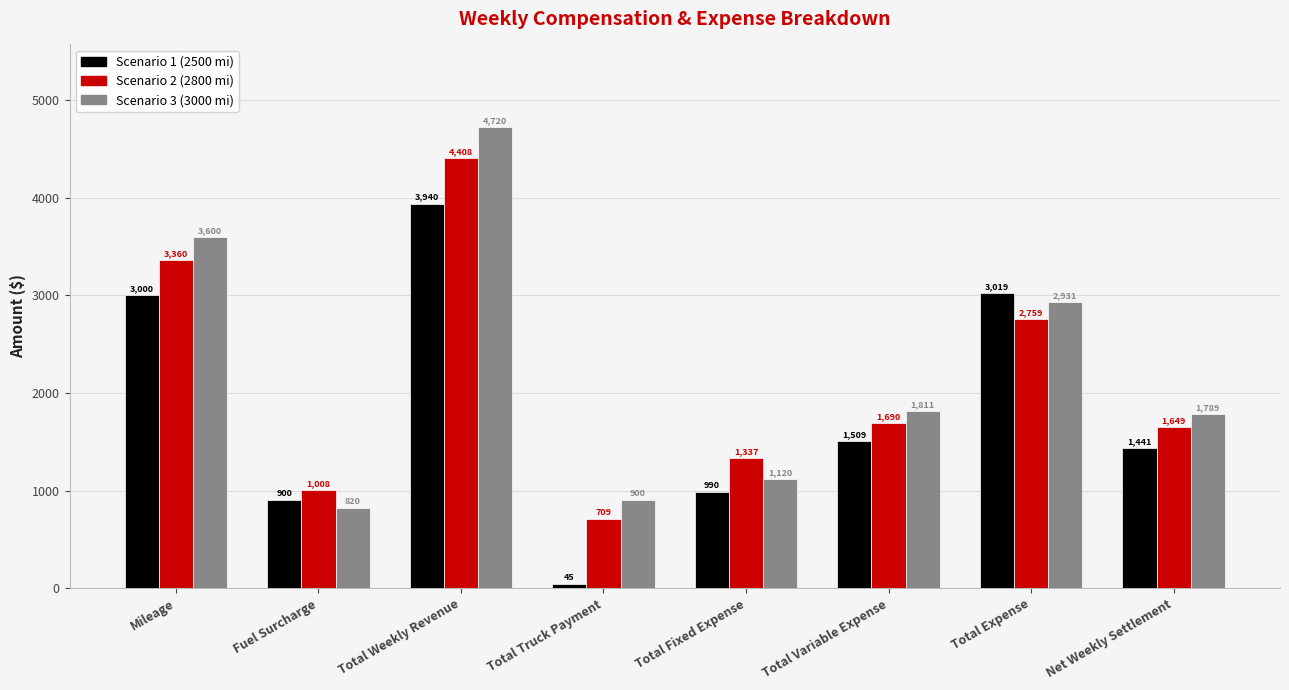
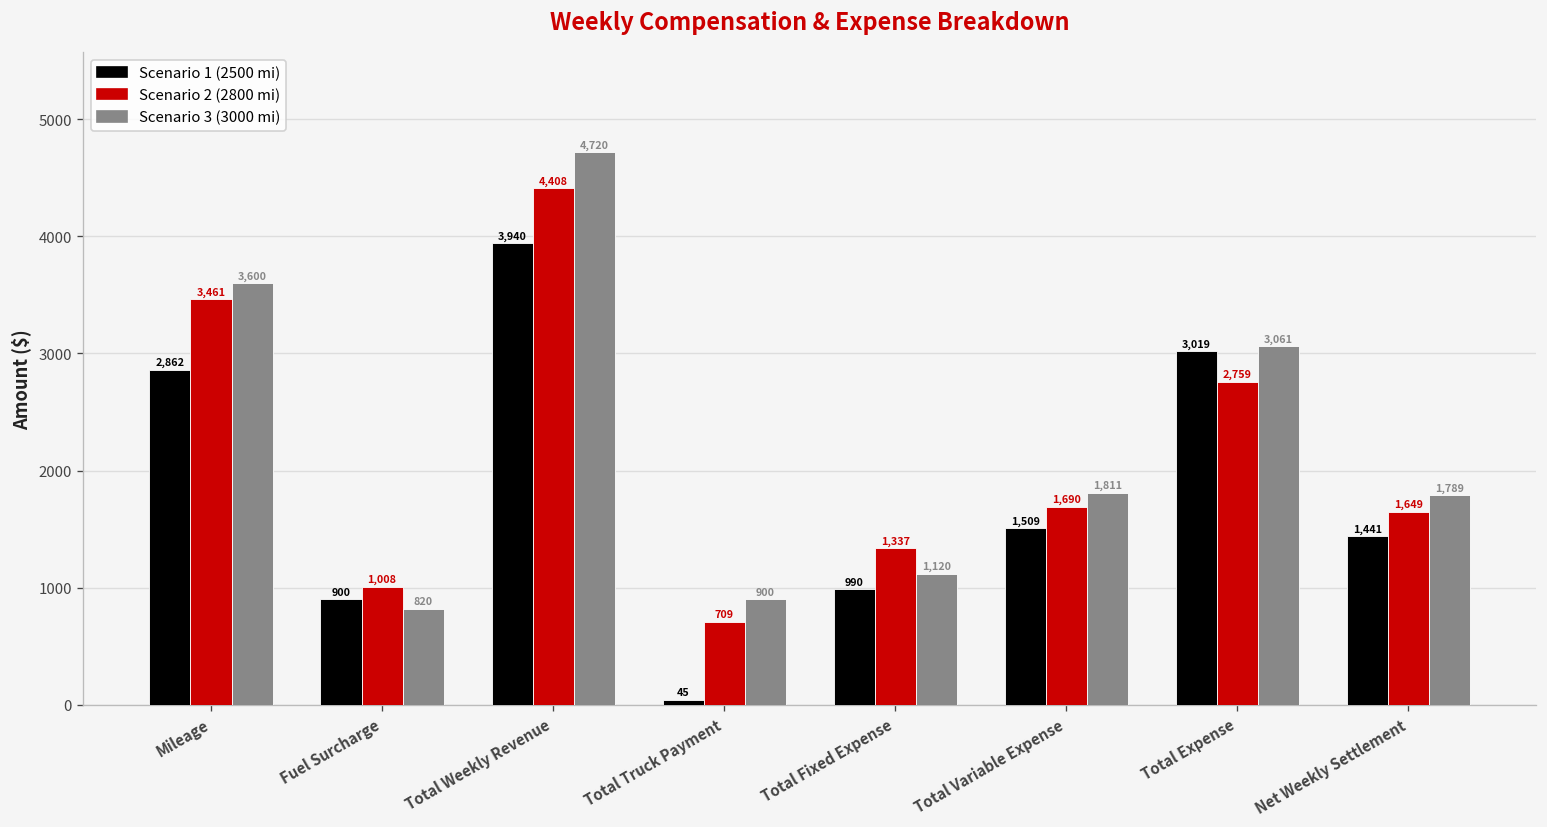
Scenario 1 (2500 mi), Mileage: 3,000 -> 2,862
Scenario 2 (2800 mi), Mileage: 3,360 -> 3,461
Scenario 3 (3000 mi), Total Expense: 2,931 -> 3,061
